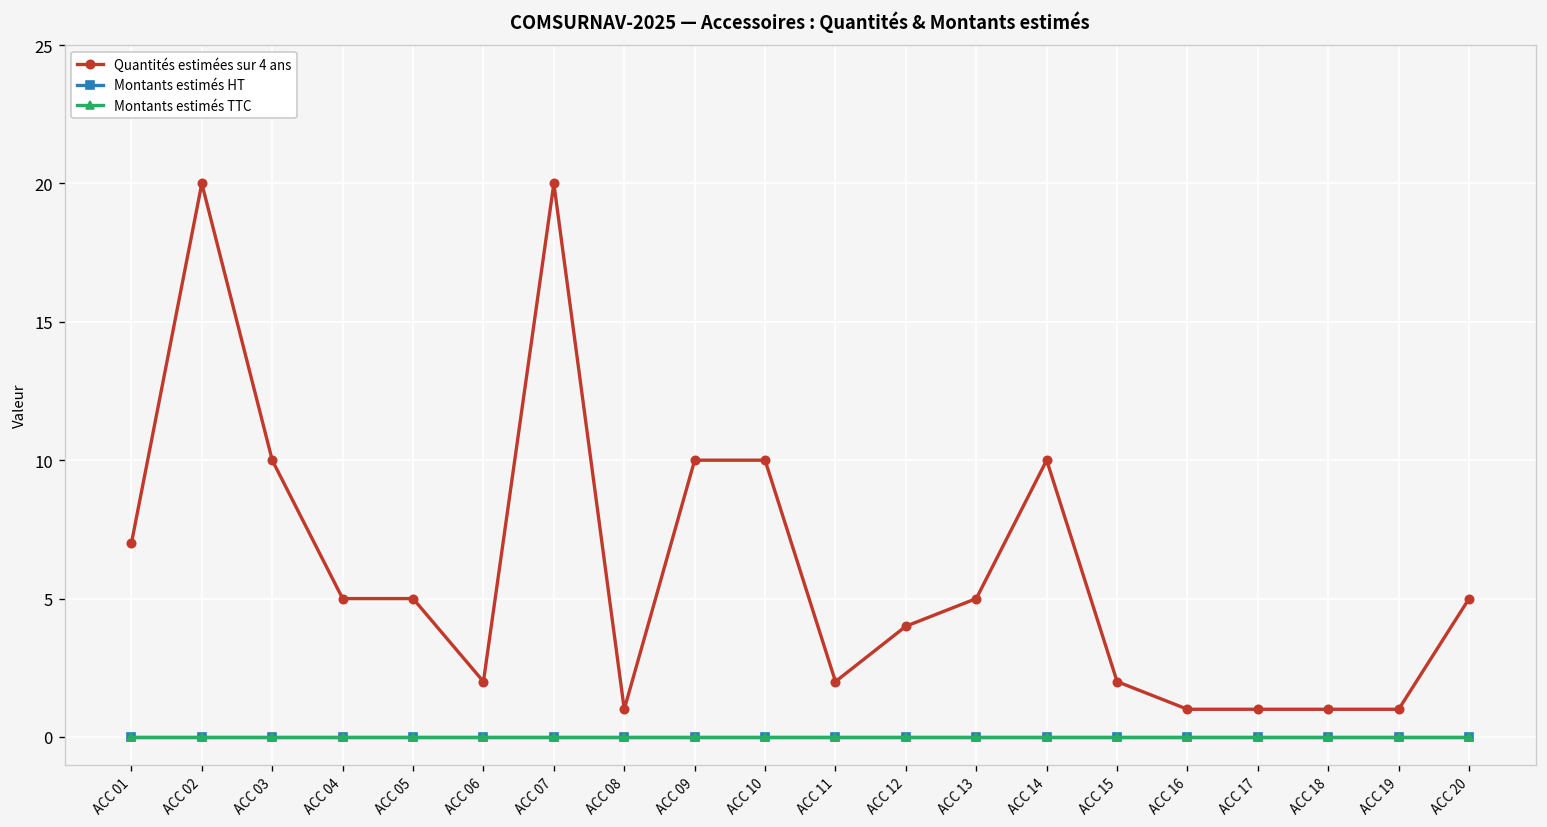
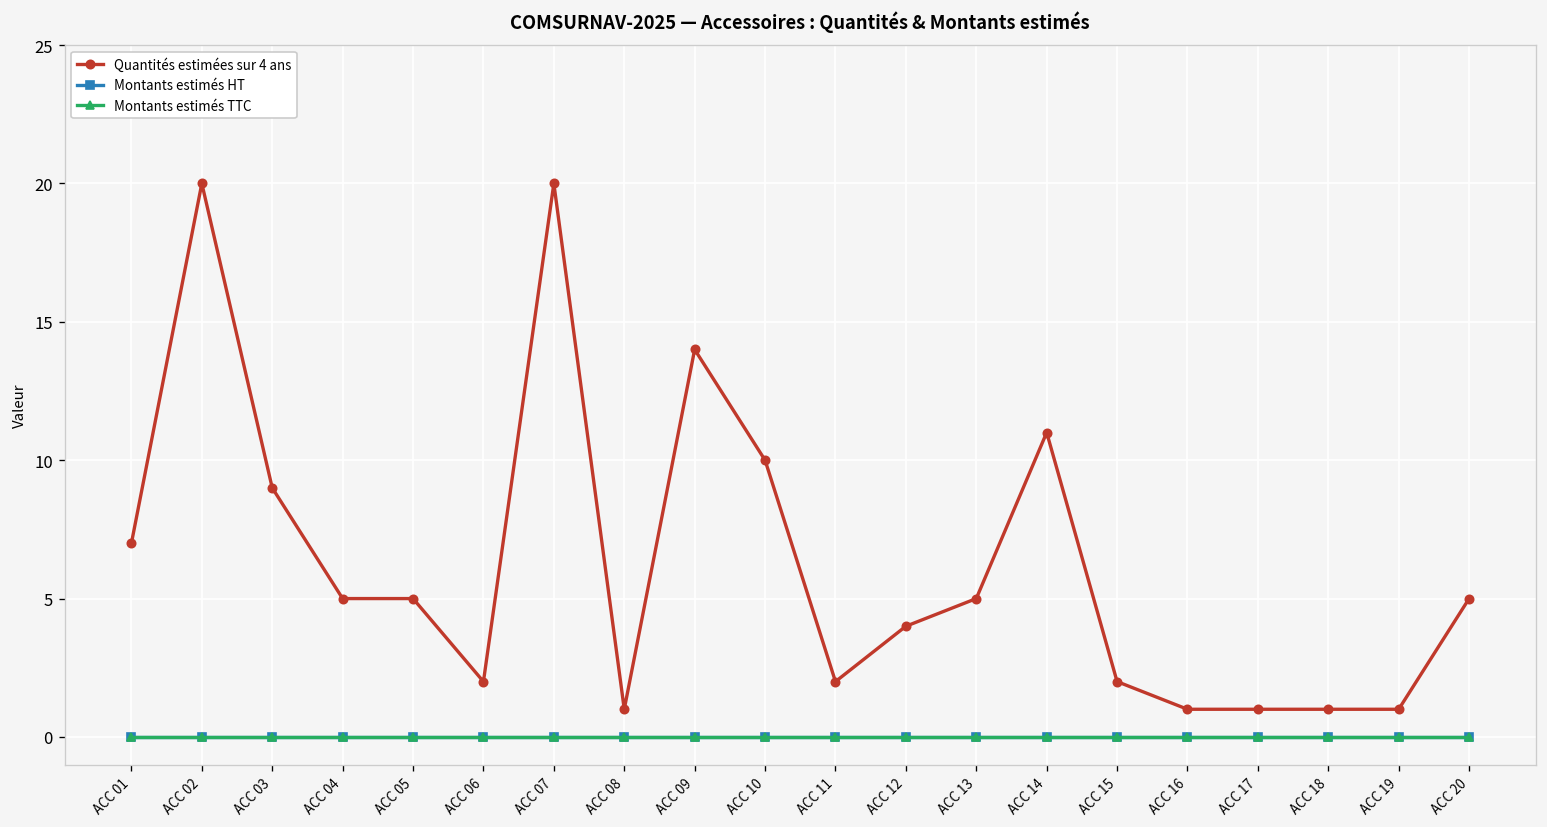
Quantités estimées sur 4 ans, ACC 03: 10 -> 9
Quantités estimées sur 4 ans, ACC 09: 10 -> 14
Quantités estimées sur 4 ans, ACC 14: 10 -> 11
